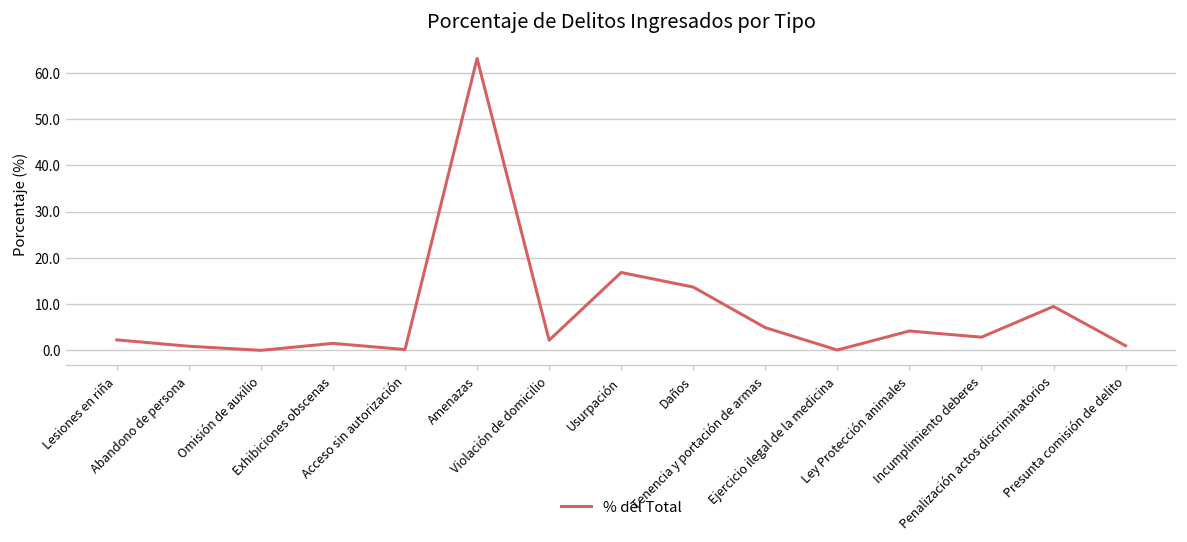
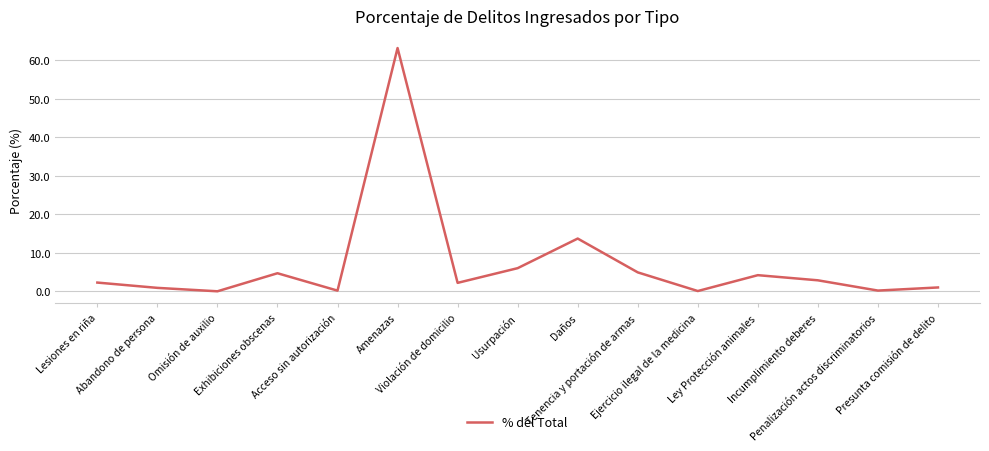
Exhibiciones obscenas: 2 -> 5
Usurpación: 17 -> 6
Penalización actos discriminatorios: 10 -> 0
